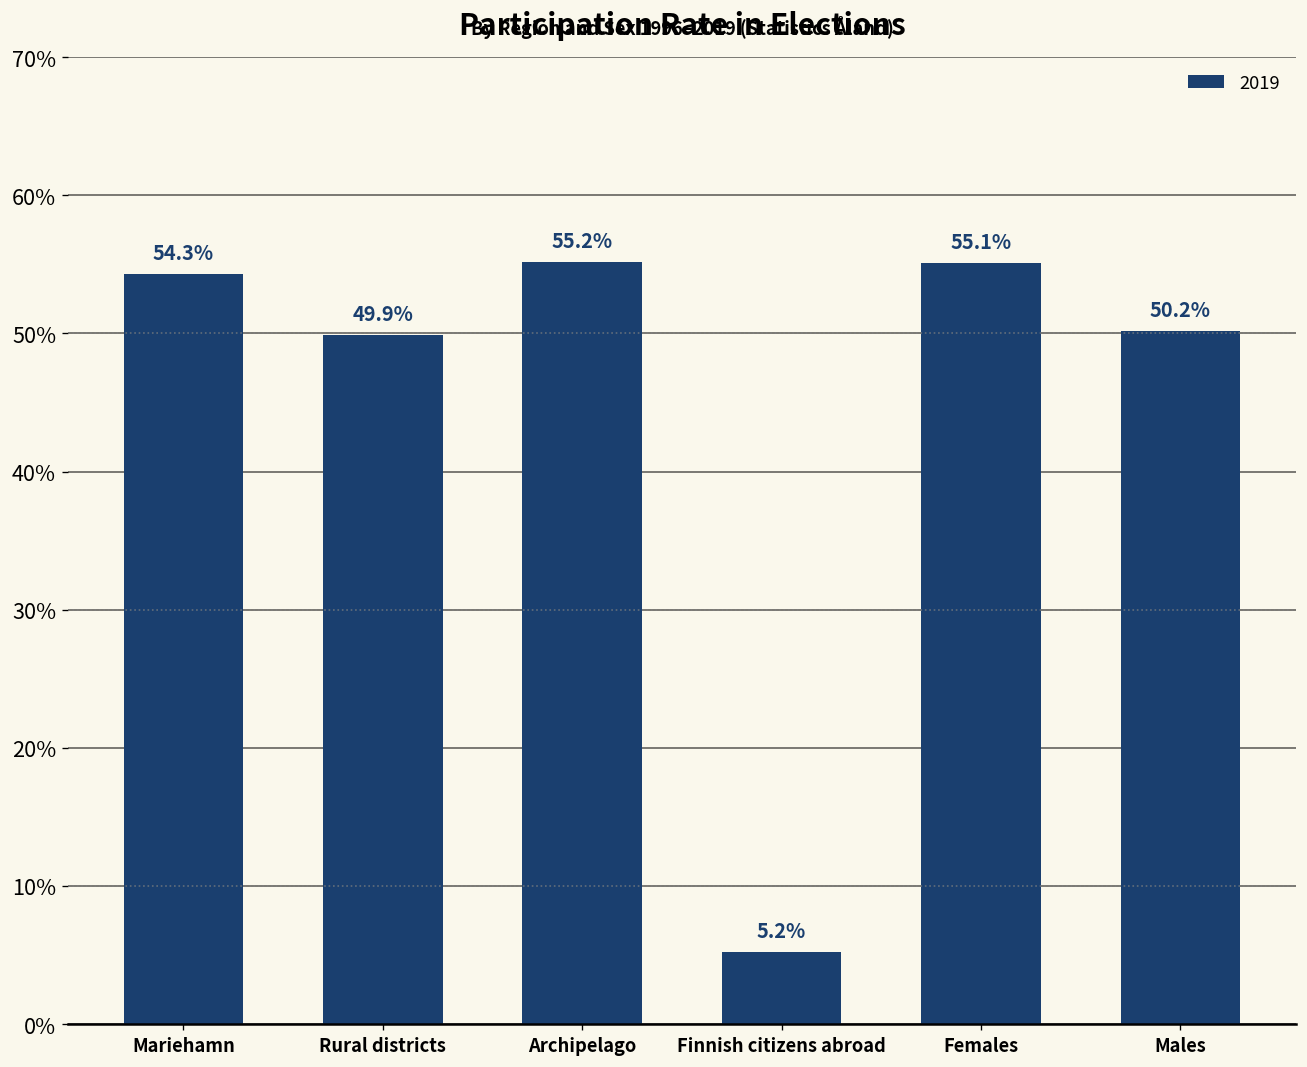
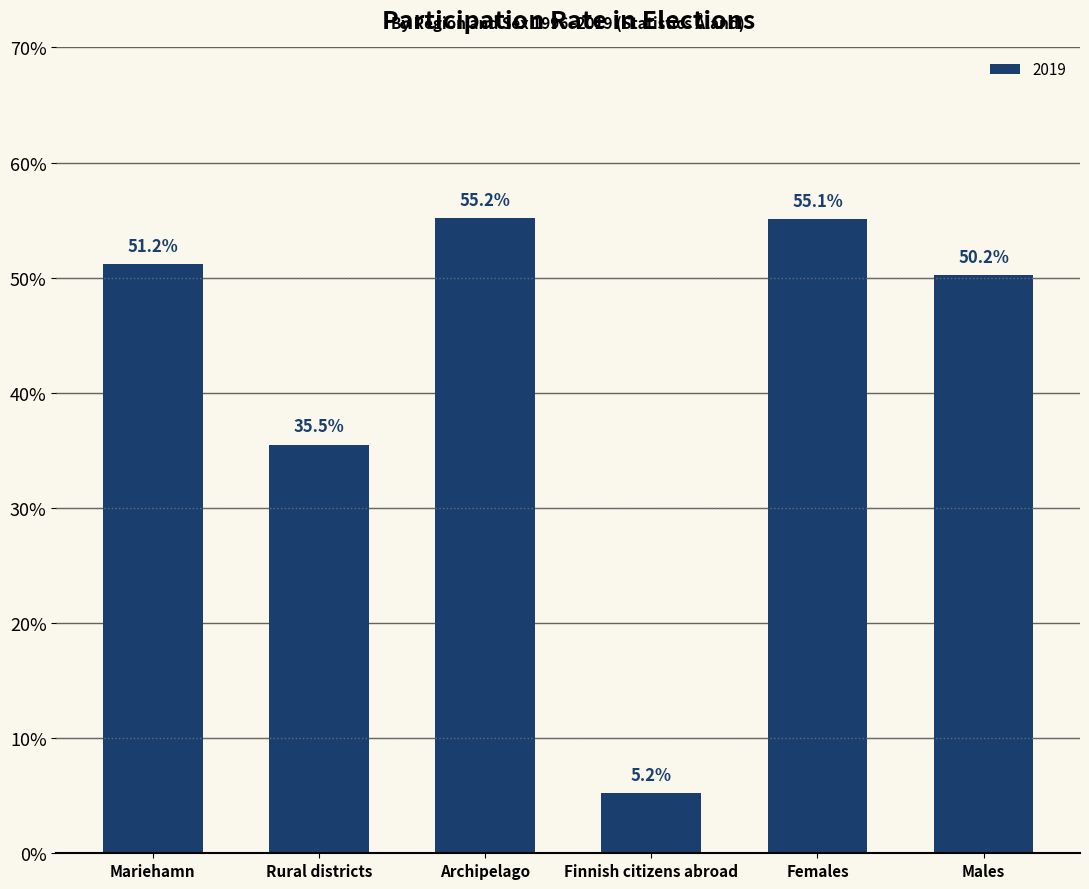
Mariehamn: 54.3% -> 51.2%
Rural districts: 49.9% -> 35.5%
